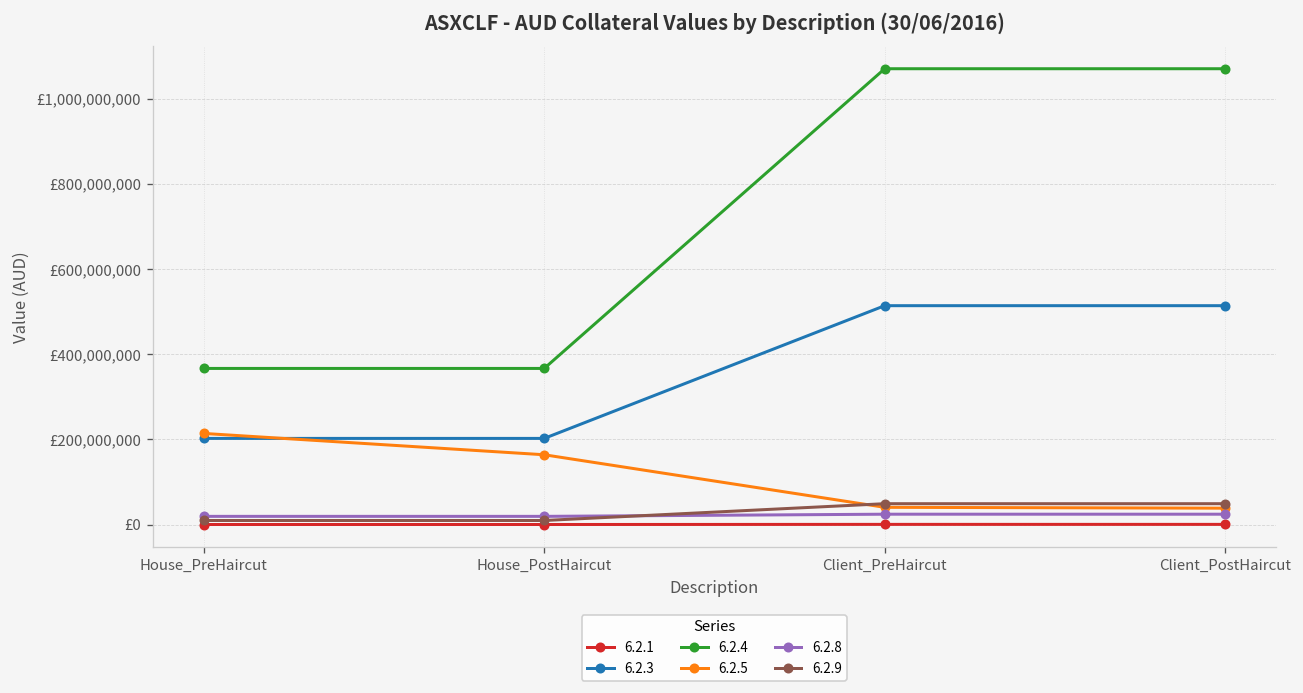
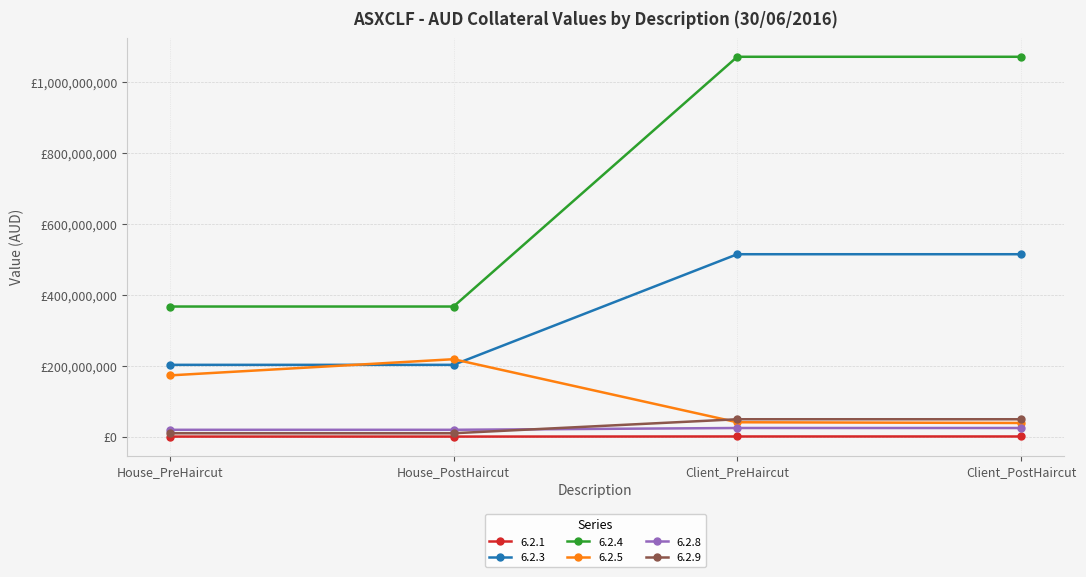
6.2.5, House_PreHaircut: £210,000,000 -> £170,000,000
6.2.5, House_PostHaircut: £160,000,000 -> £220,000,000
